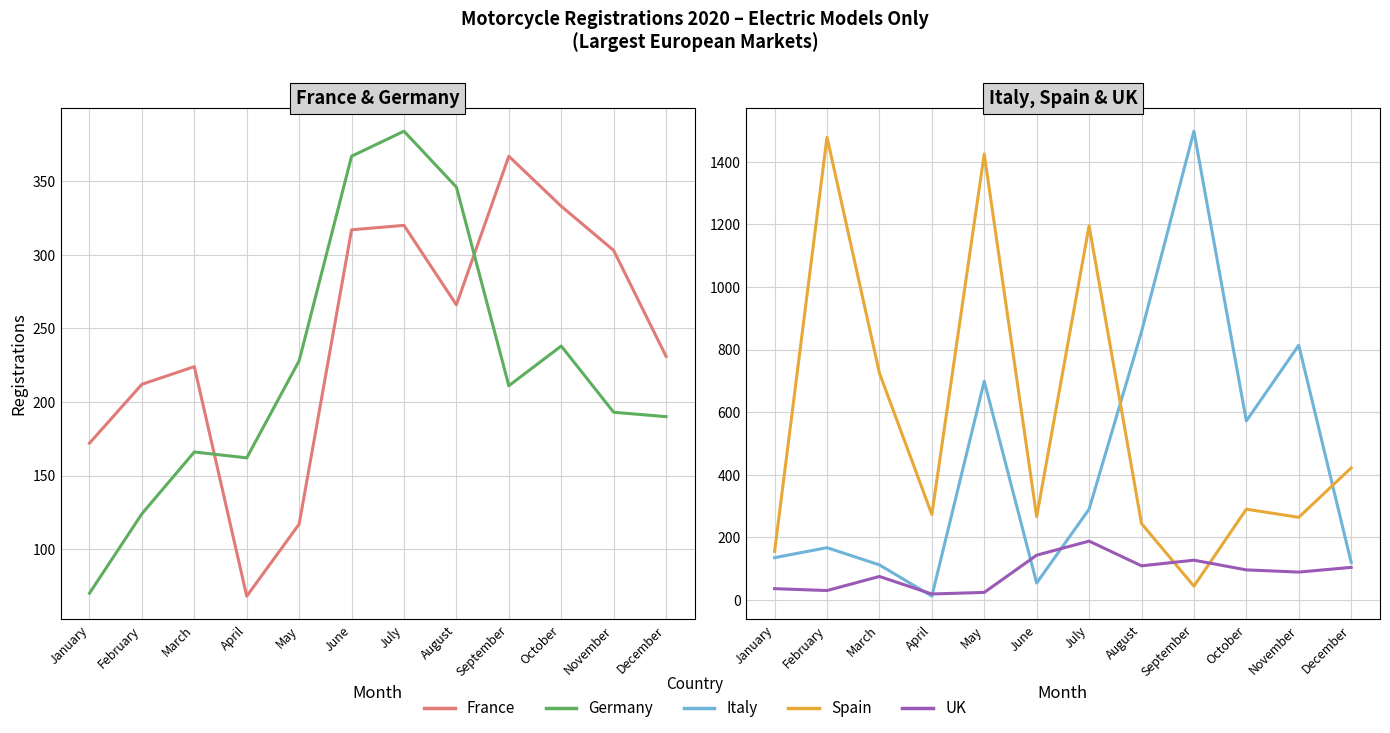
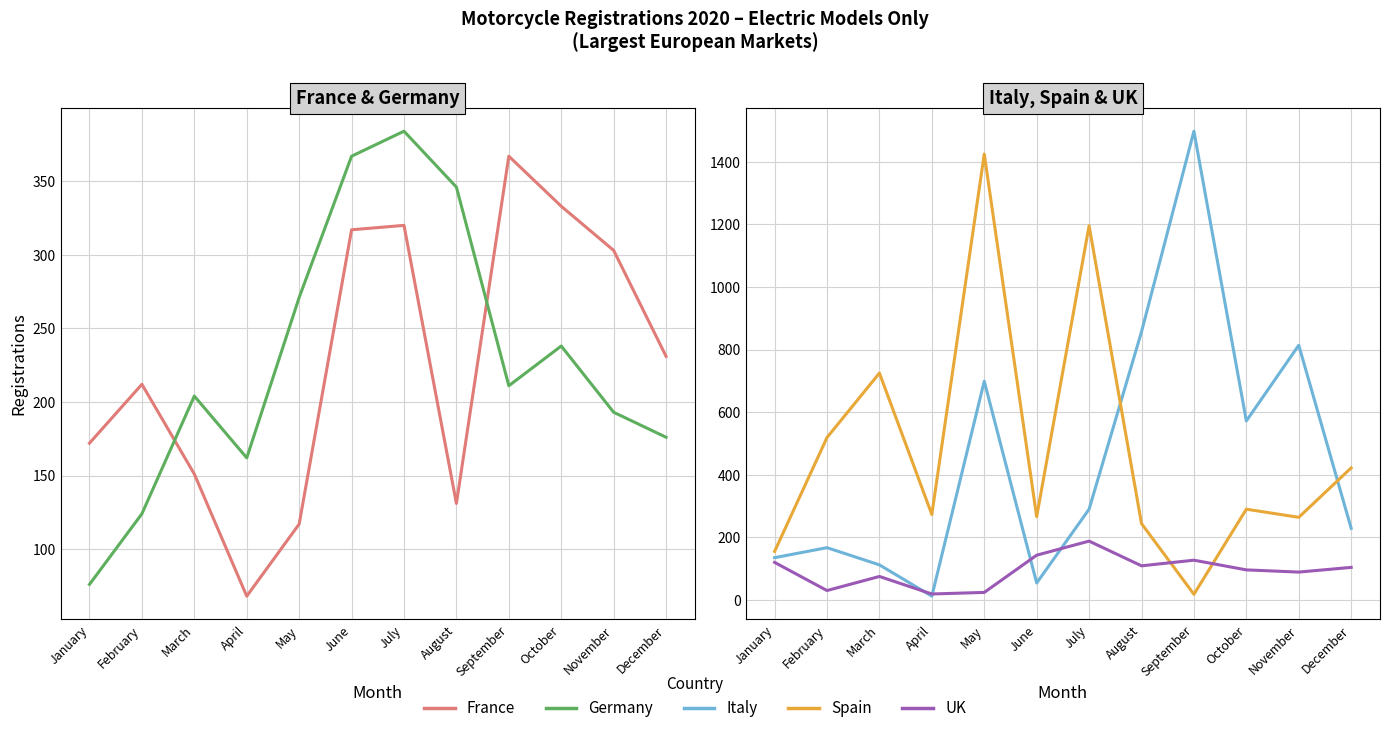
France & Germany, Germany, January: 70 -> 76
France & Germany, France, March: 224 -> 151
France & Germany, Germany, March: 166 -> 204
France & Germany, Germany, May: 228 -> 271
France & Germany, France, August: 266 -> 131
France & Germany, Germany, December: 190 -> 176
Italy, Spain & UK, UK, January: 40 -> 120
Italy, Spain & UK, Spain, February: 1480 -> 520
Italy, Spain & UK, Spain, September: 40 -> 20
Italy, Spain & UK, Italy, December: 120 -> 230
